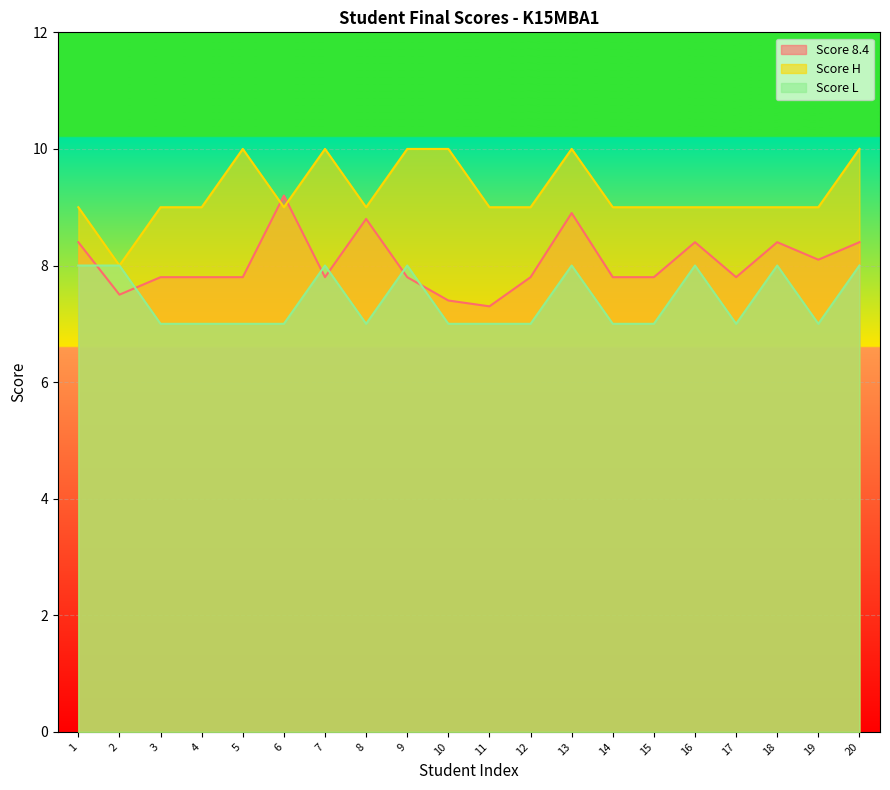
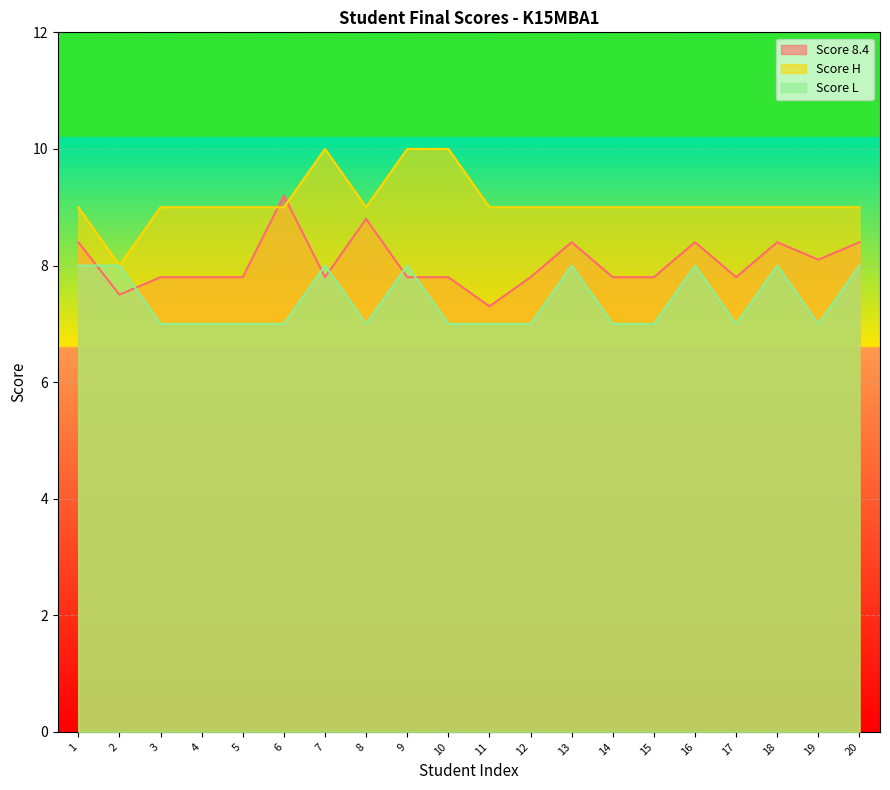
Score H, 5: 10 -> 9
Score 8.4, 10: 7.4 -> 7.8
Score 8.4, 13: 8.9 -> 8.4
Score H, 13: 10 -> 9
Score H, 20: 10 -> 9
